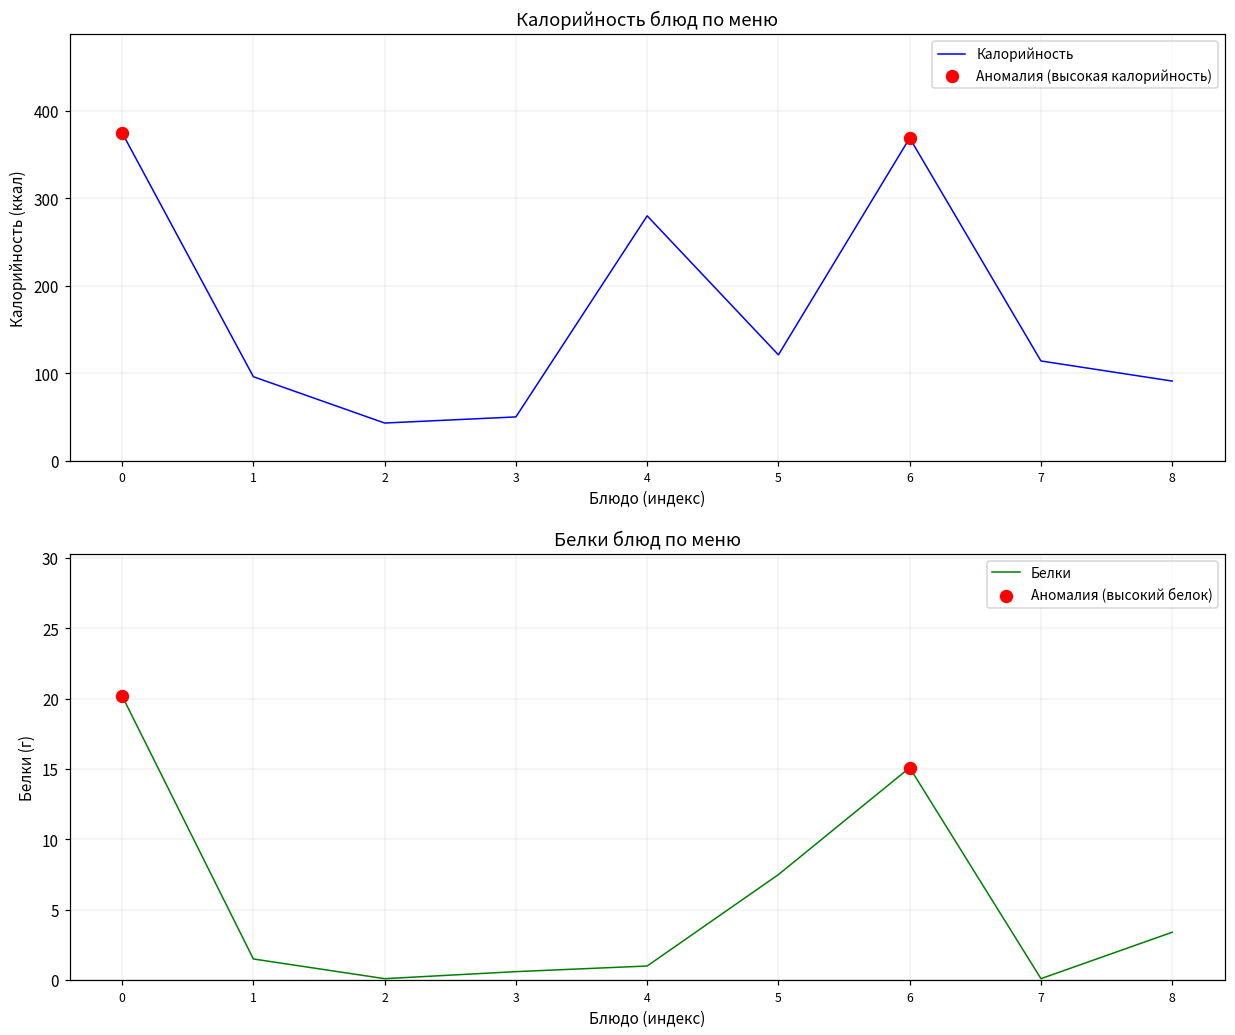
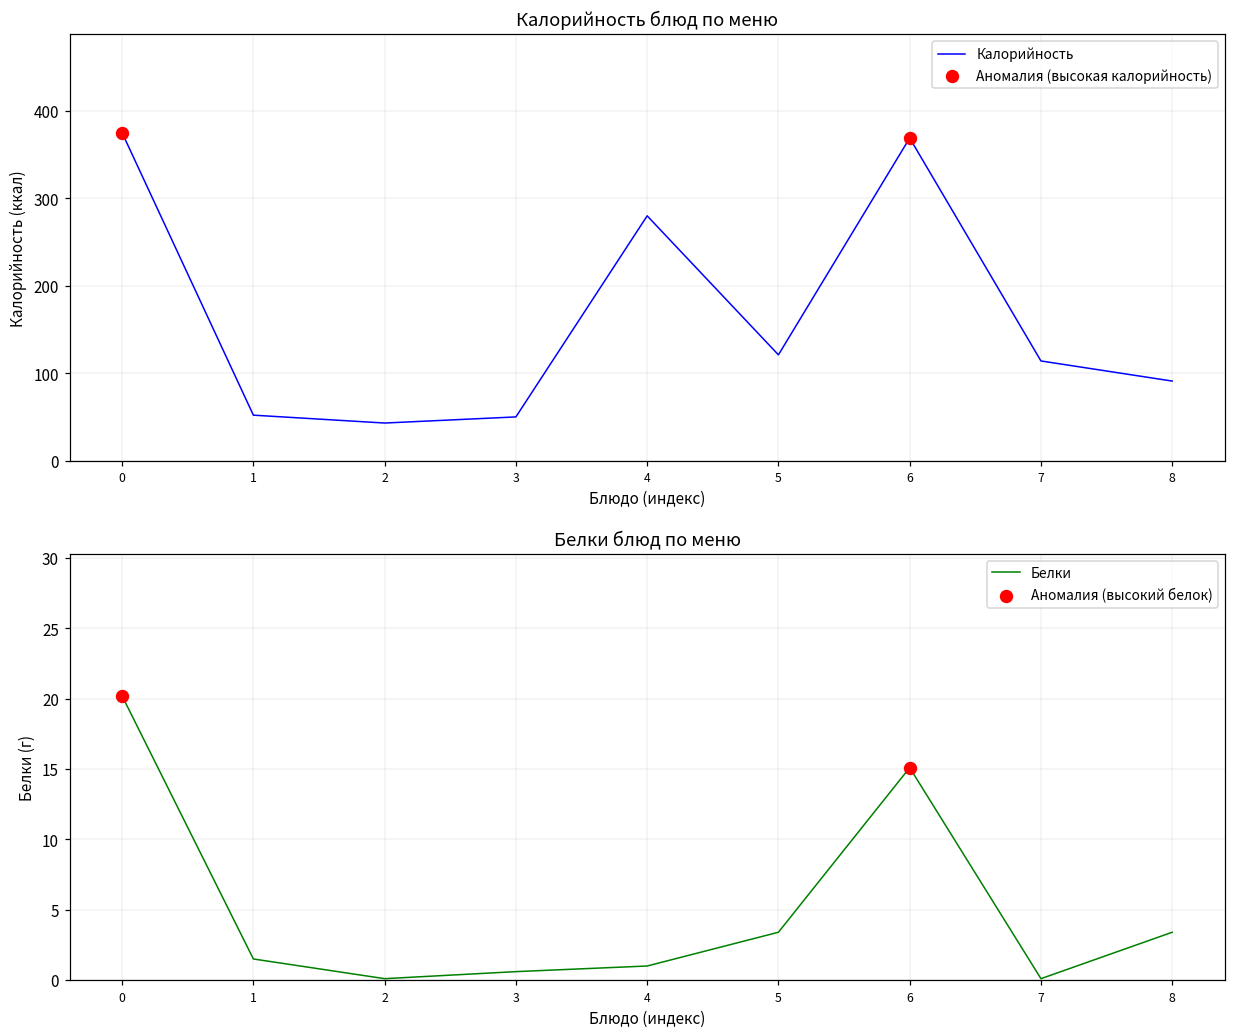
Калорийность блюд по меню, Калорийность, 1: 100 -> 50
Белки блюд по меню, Белки, 5: 7.5 -> 3.4
